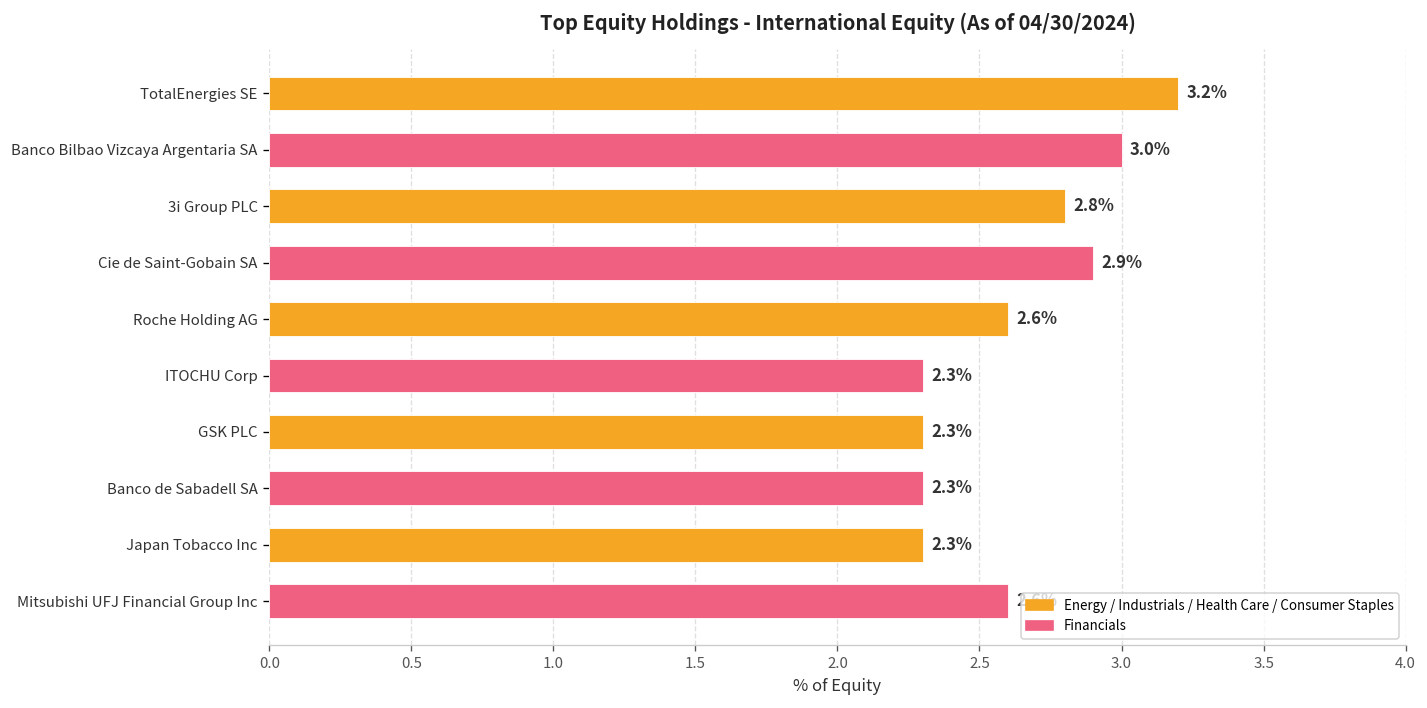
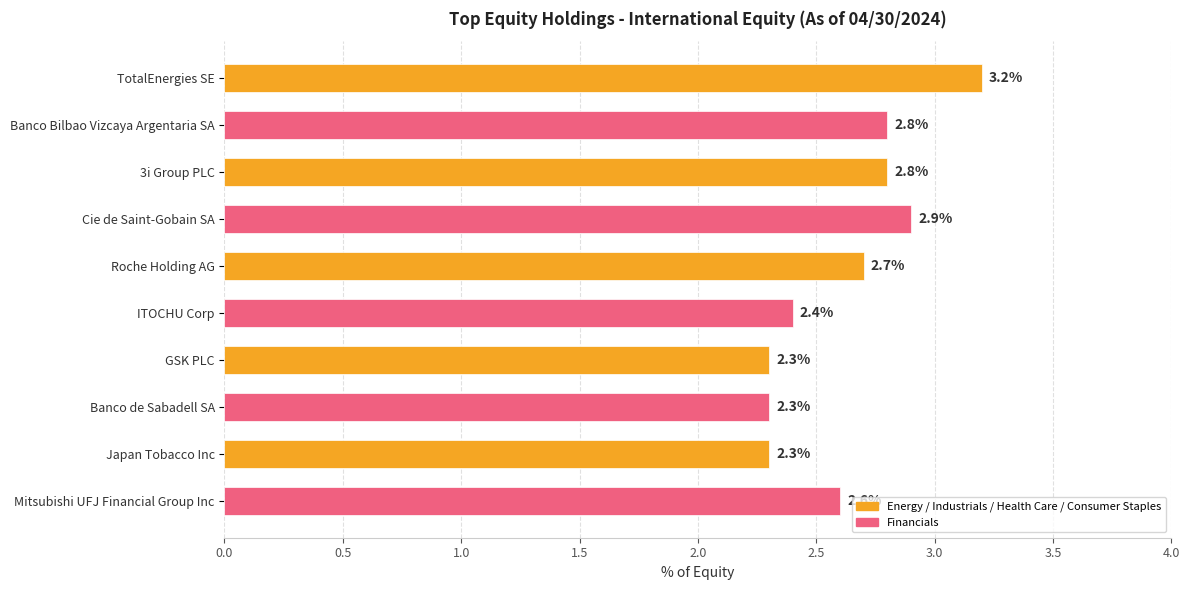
Banco Bilbao Vizcaya Argentaria SA: 3.0% -> 2.8%
Roche Holding AG: 2.6% -> 2.7%
ITOCHU Corp: 2.3% -> 2.4%
